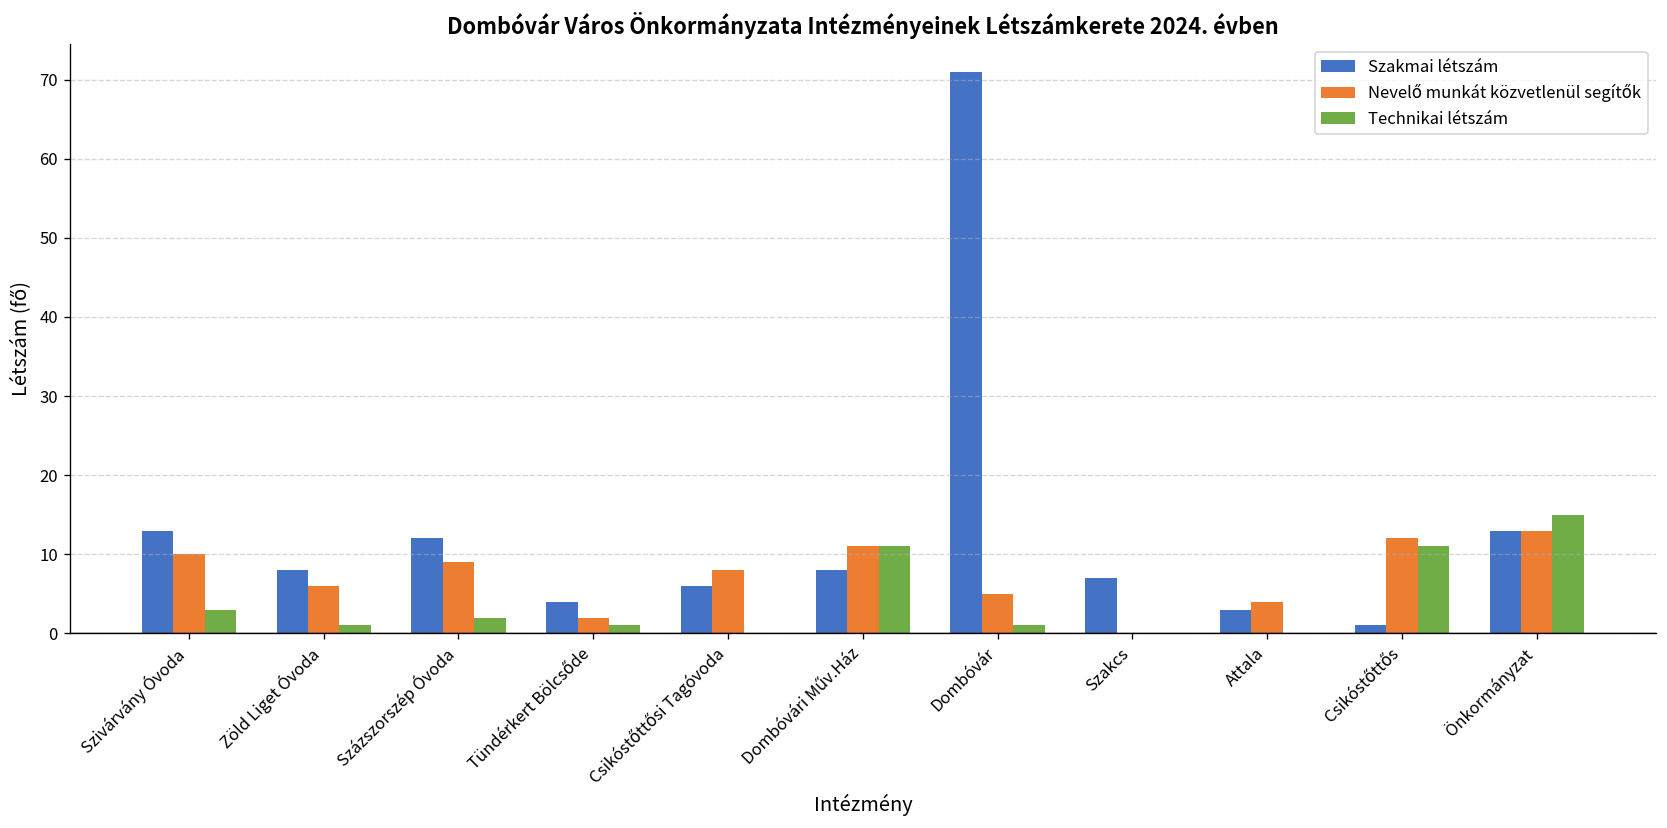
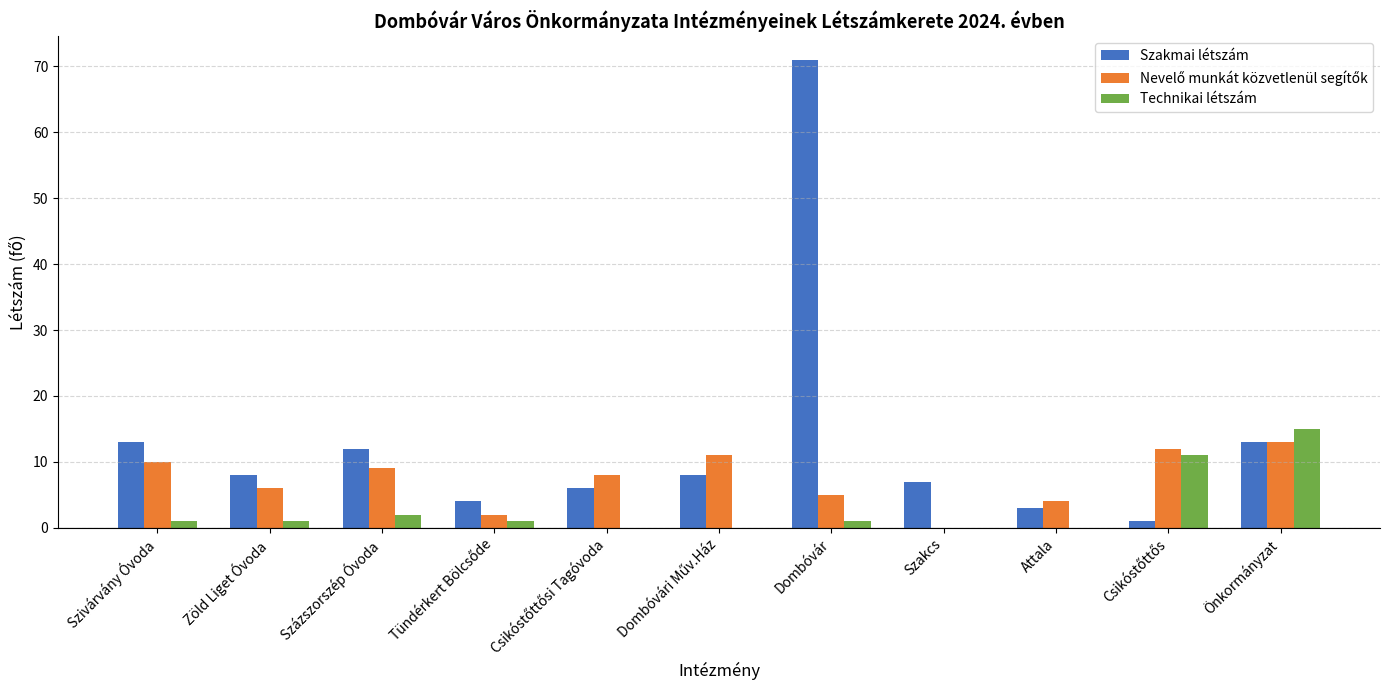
Technikai létszám, Szivárvány Óvoda: 3 -> 1
Technikai létszám, Dombóvári Műv.Ház: 11 -> 0
